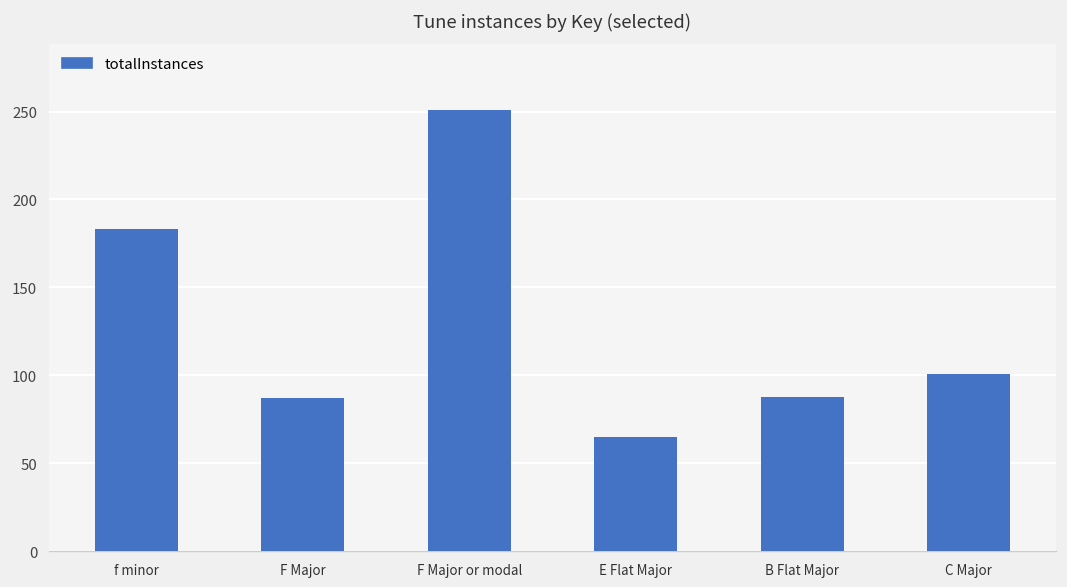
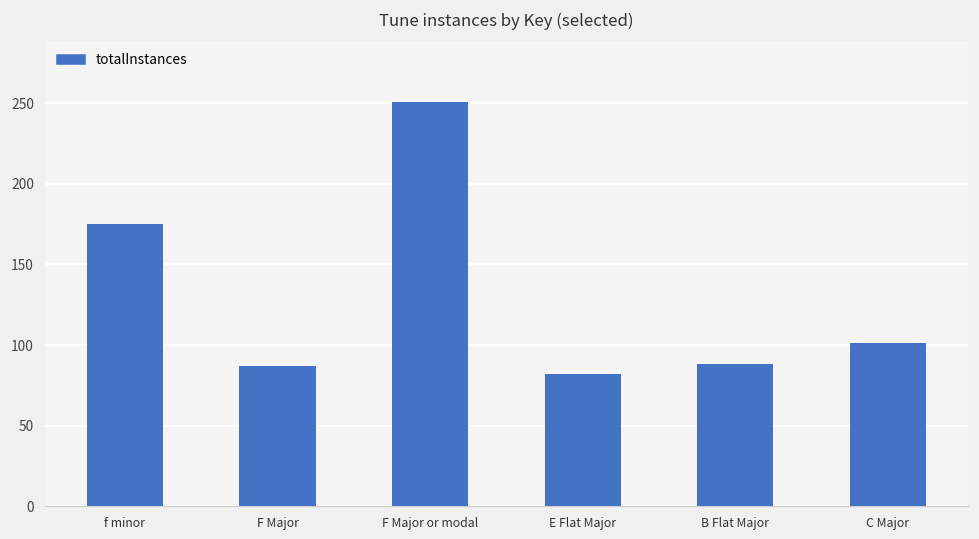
f minor: 183 -> 175
E Flat Major: 65 -> 82
